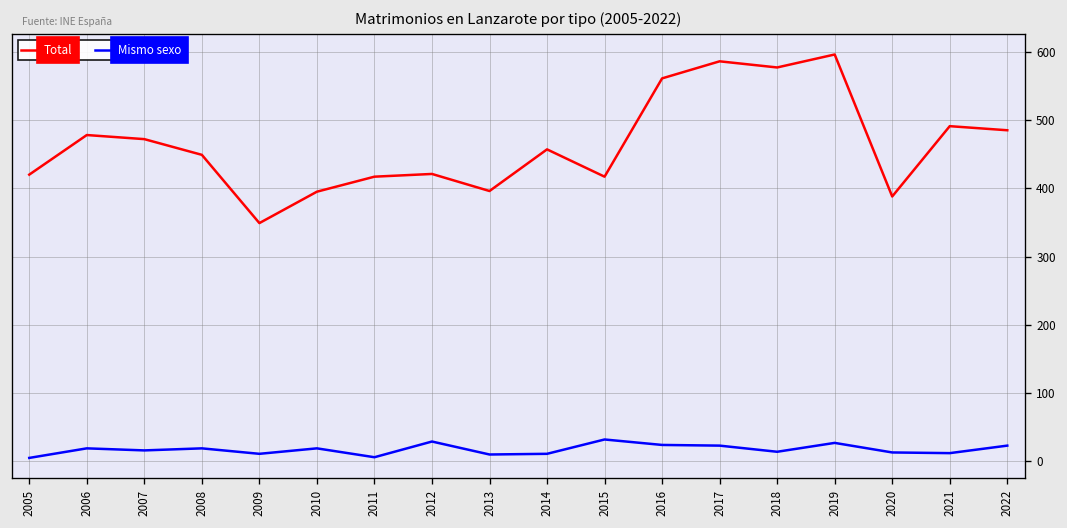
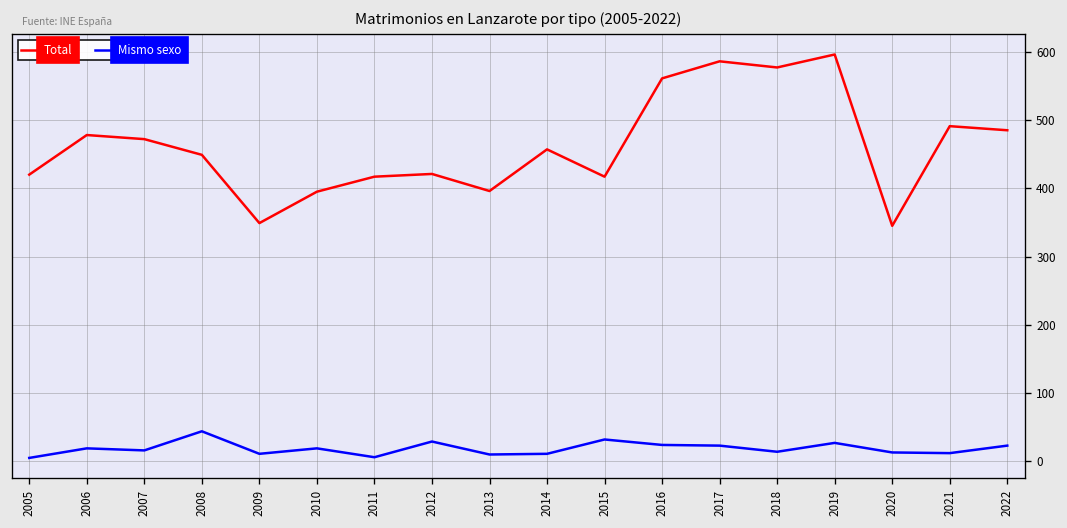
Mismo sexo, 2008: 20 -> 40
Total, 2020: 390 -> 350
